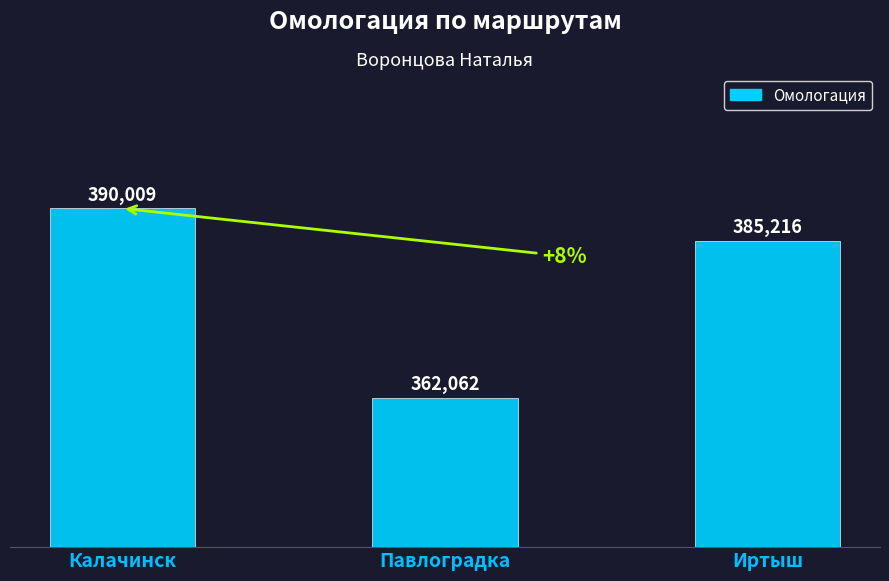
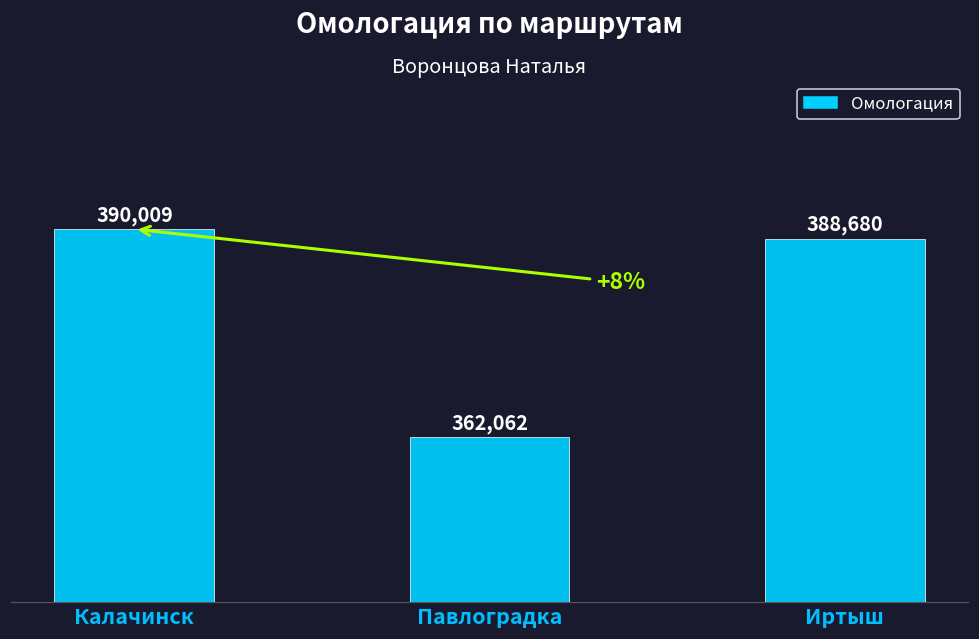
Иртыш: 385,216 -> 388,680
